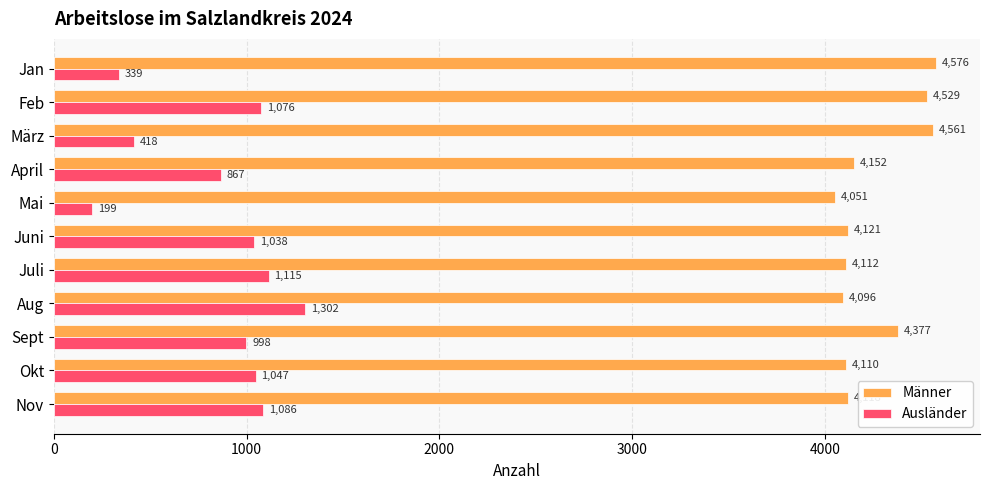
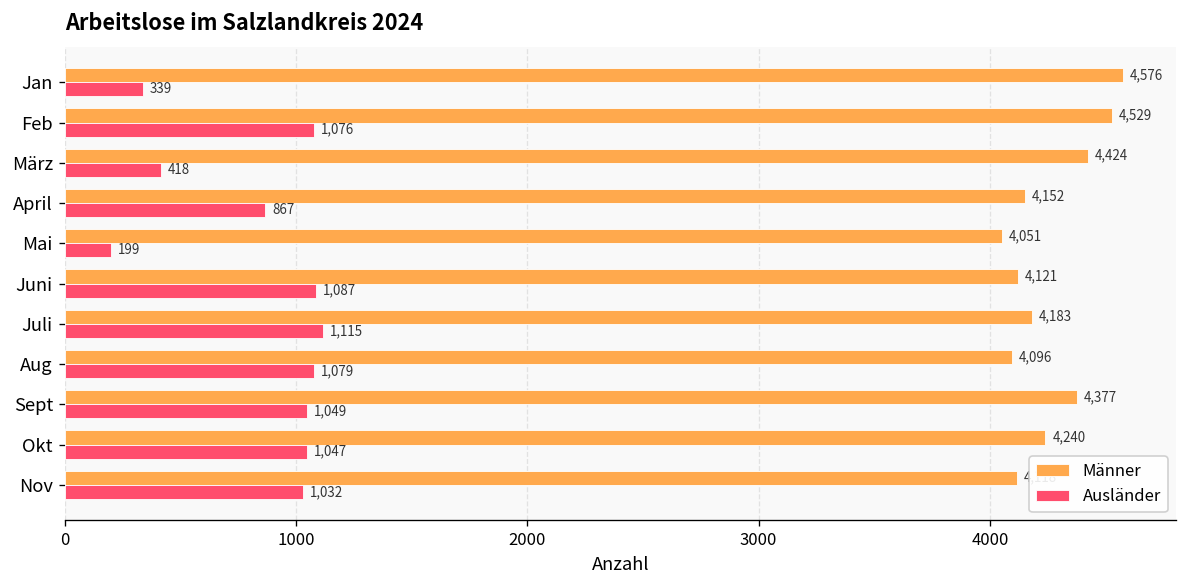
Männer, März: 4,561 -> 4,424
Ausländer, Juni: 1,038 -> 1,087
Männer, Juli: 4,112 -> 4,183
Ausländer, Aug: 1,302 -> 1,079
Ausländer, Sept: 998 -> 1,049
Männer, Okt: 4,110 -> 4,240
Ausländer, Nov: 1,086 -> 1,032
